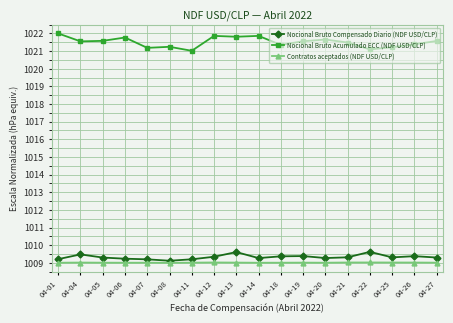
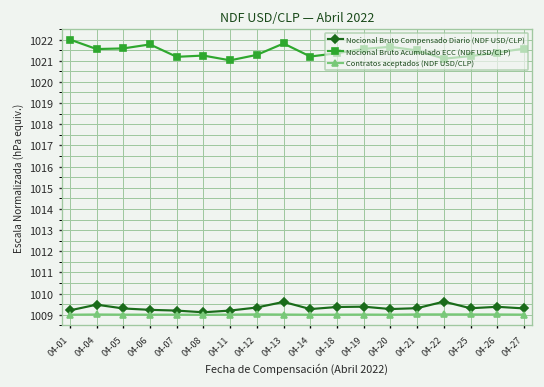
Nocional Bruto Acumulado ECC (NDF USD/CLP), 04-12: 1021.9 -> 1021.3
Nocional Bruto Acumulado ECC (NDF USD/CLP), 04-14: 1021.9 -> 1021.2
